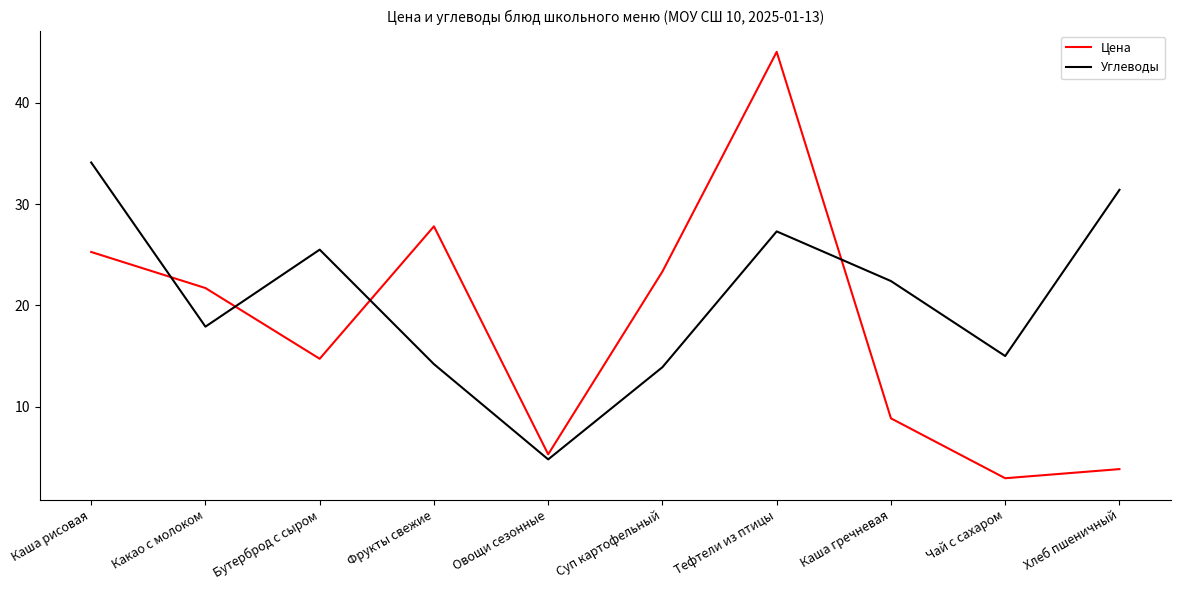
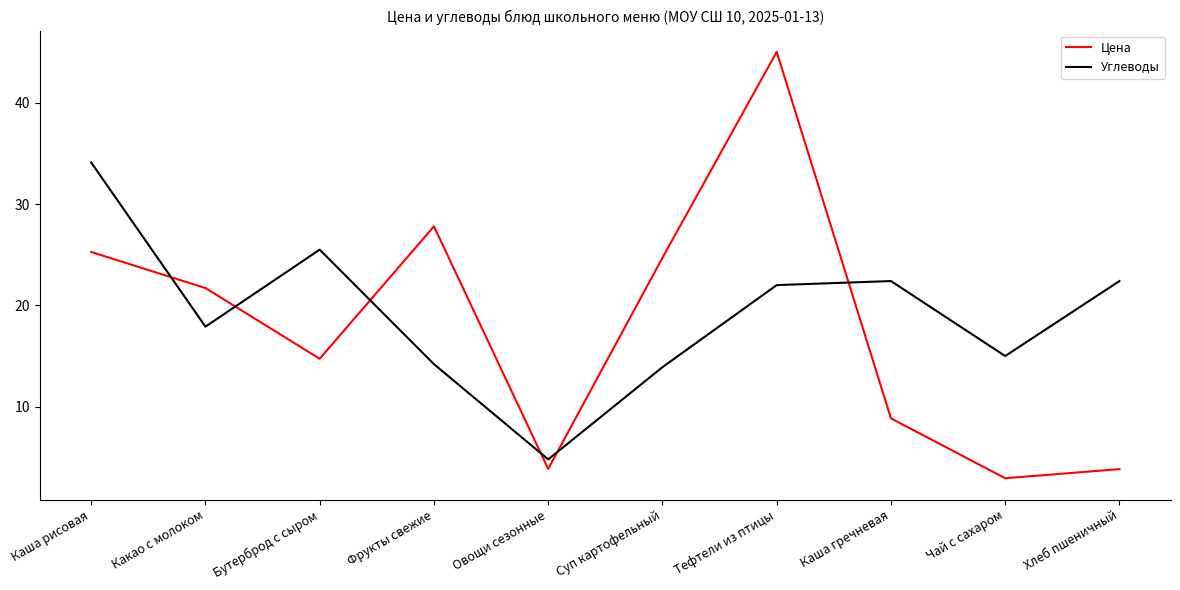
Цена, Овощи сезонные: 5.3 -> 3.9
Цена, Суп картофельный: 23.3 -> 24.7
Углеводы, Тефтели из птицы: 27.3 -> 22.0
Углеводы, Хлеб пшеничный: 31.4 -> 22.4
